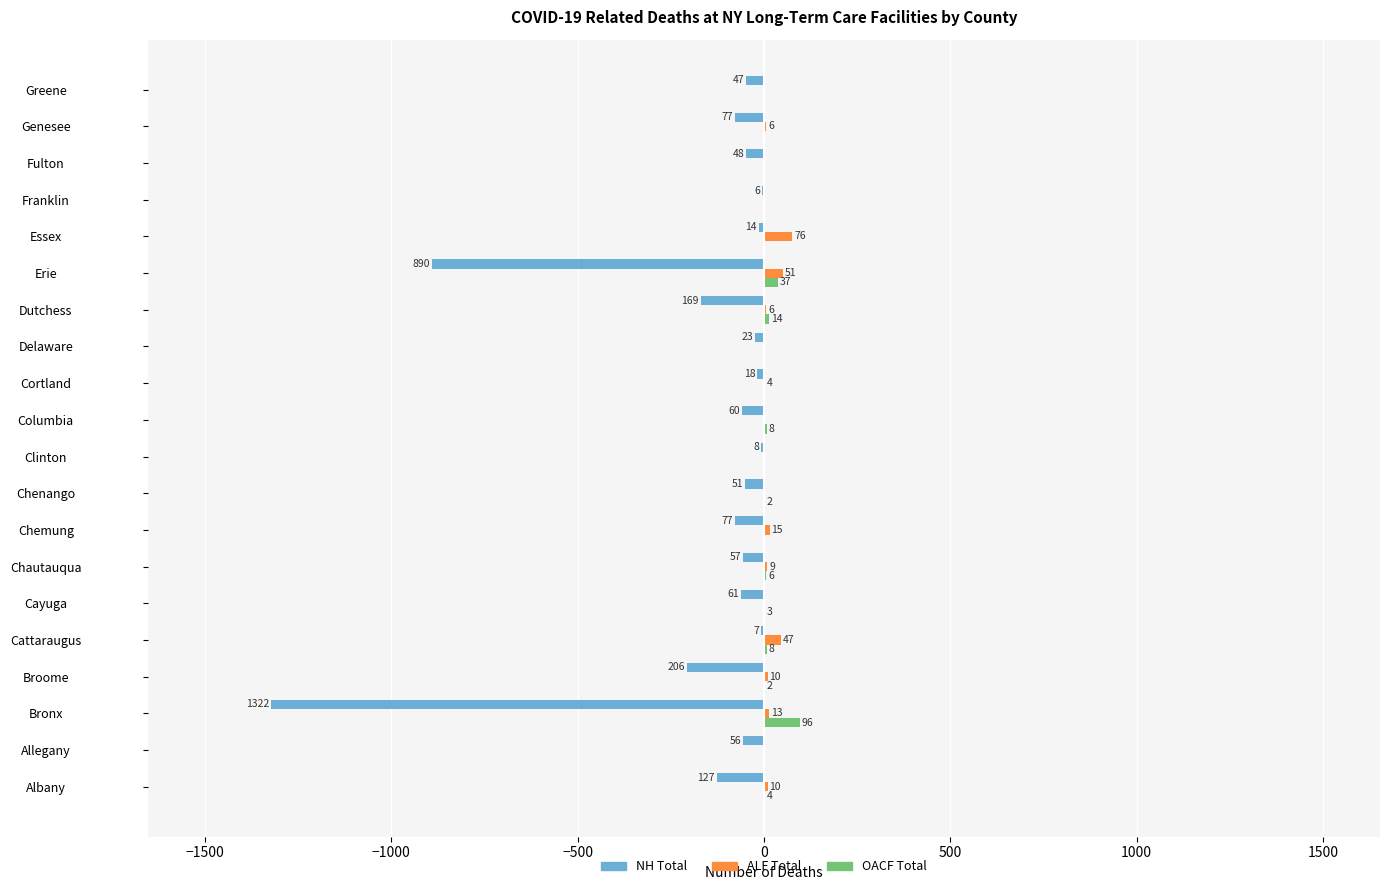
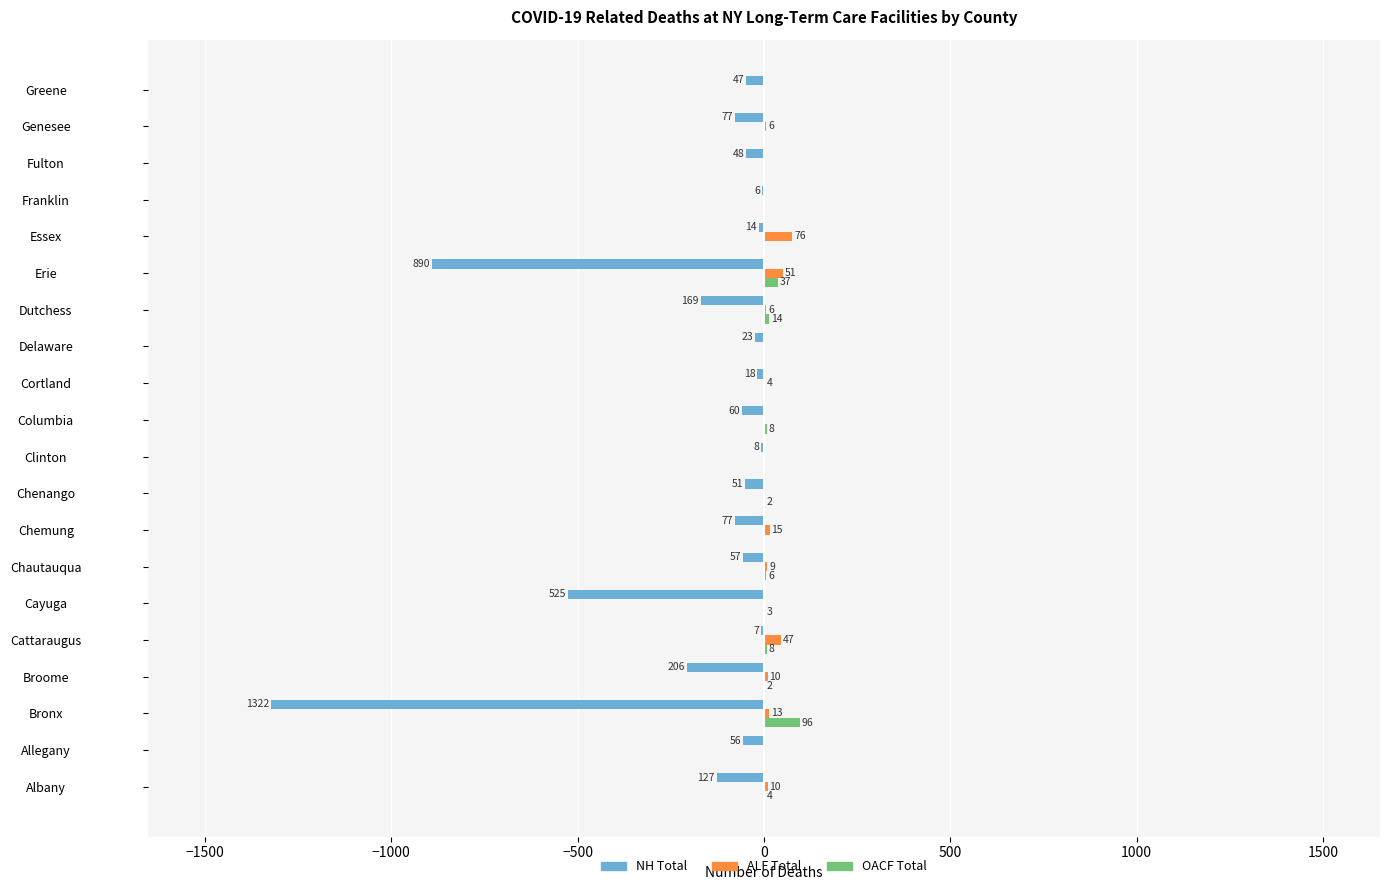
NH Total, Cayuga: 61 -> 525
